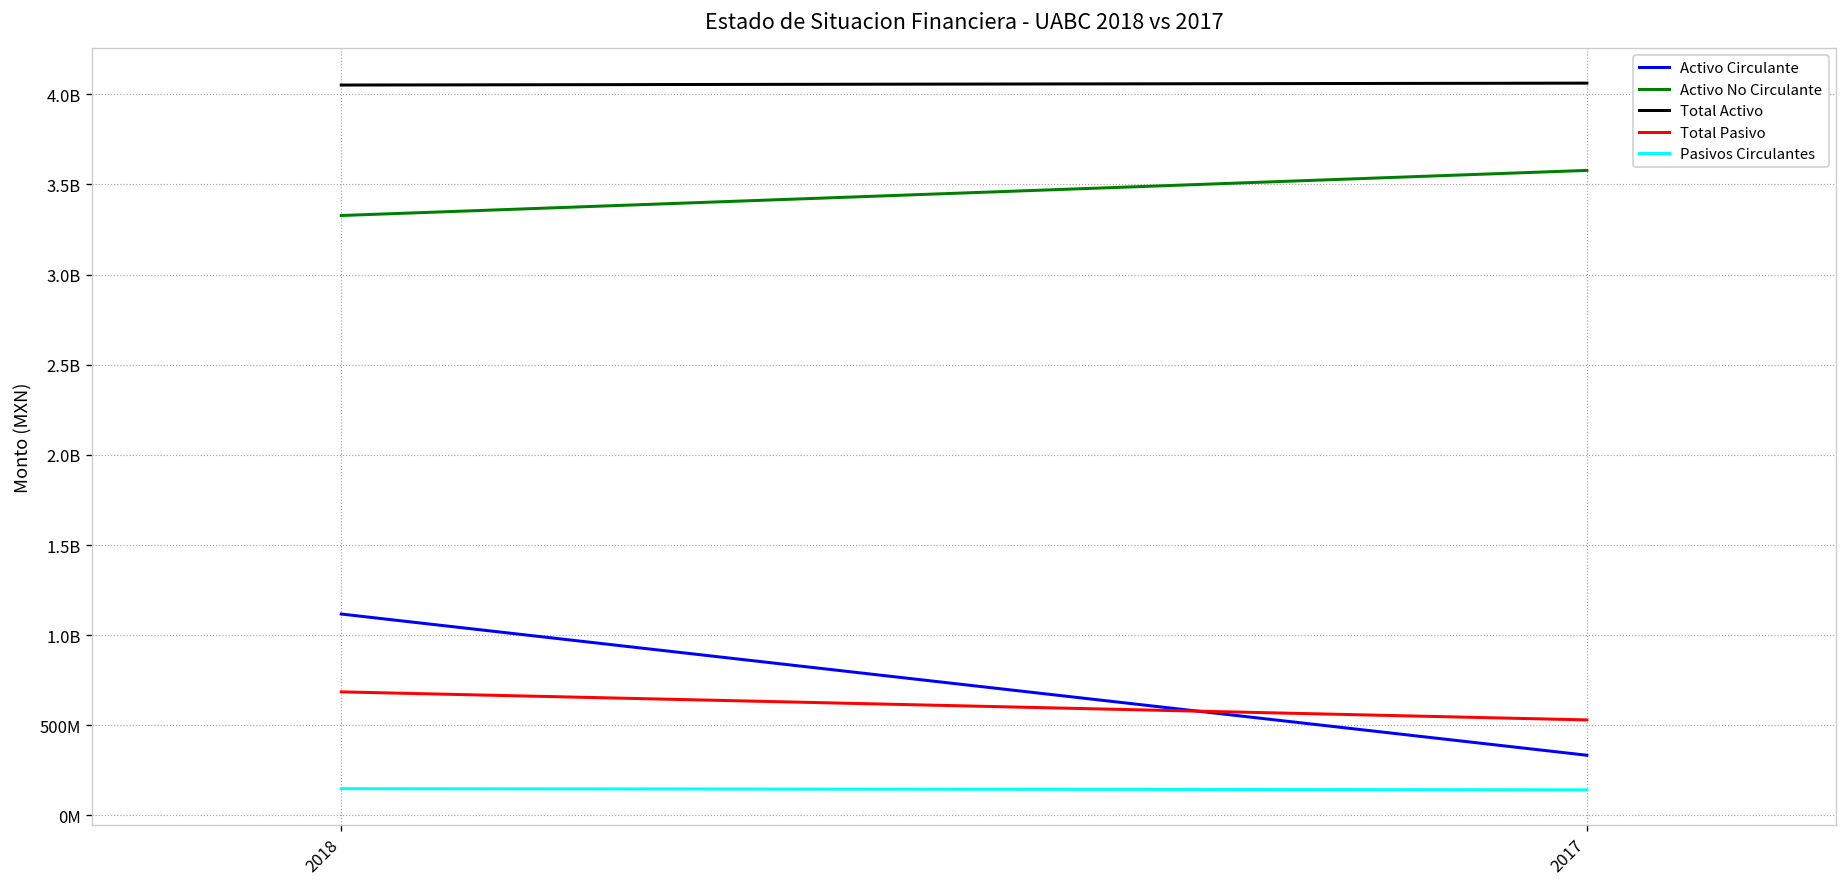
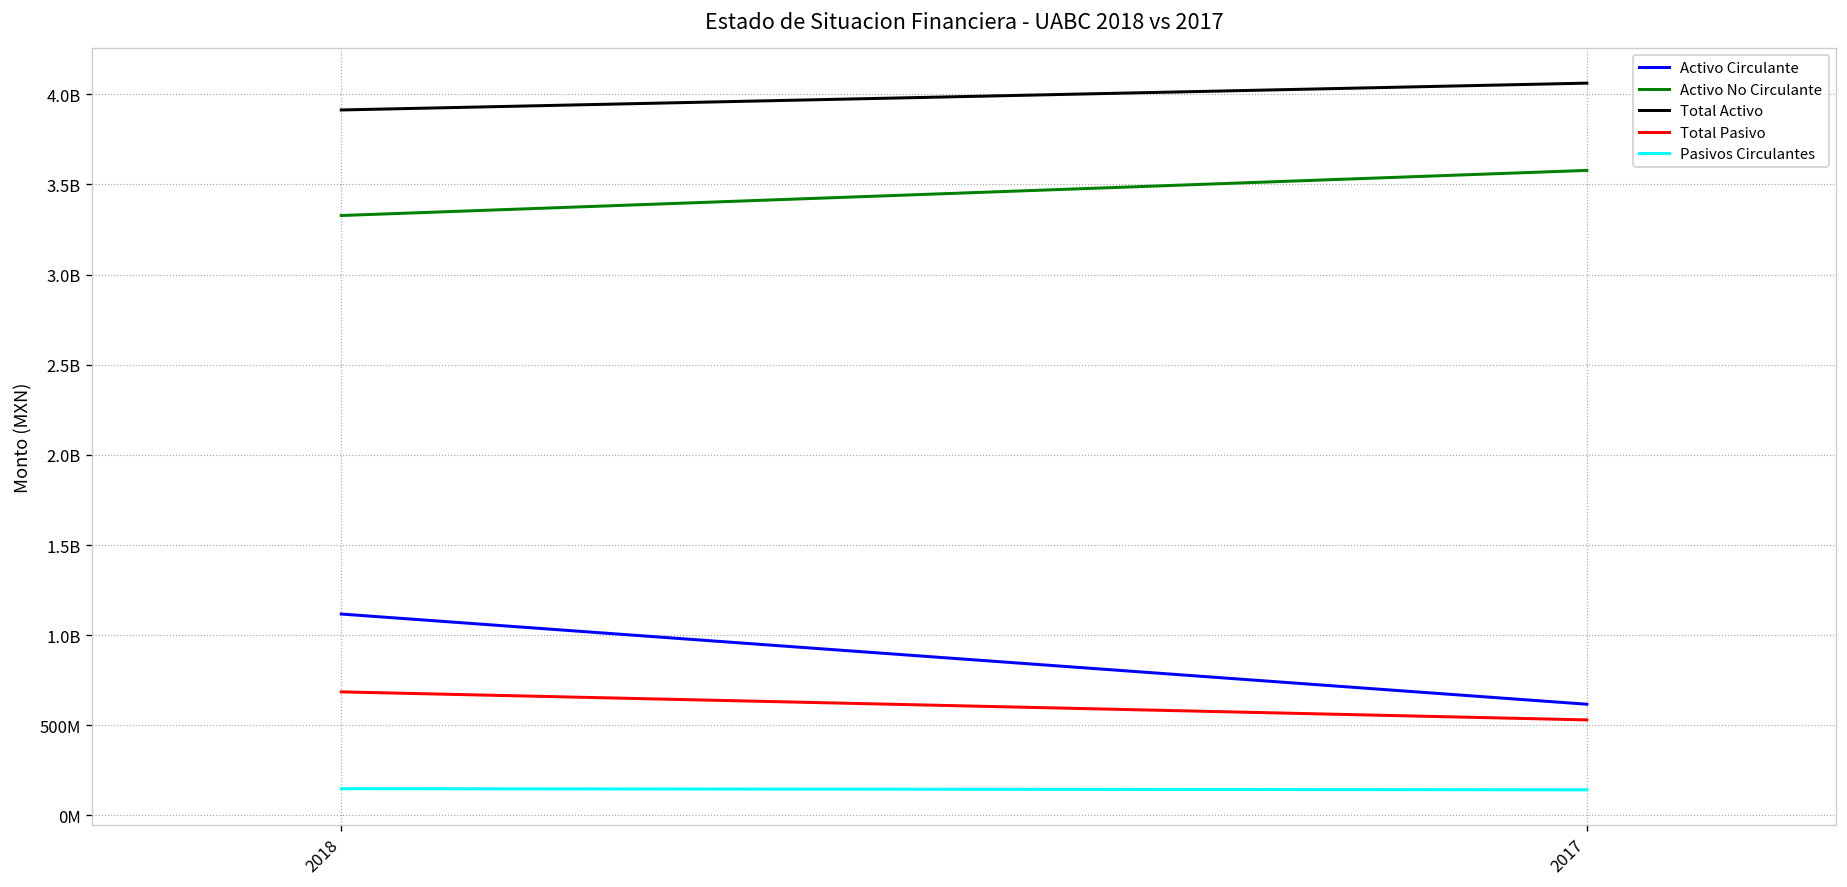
Total Activo, 2018: 4050000000 -> 3910000000
Activo Circulante, 2017: 330000000 -> 620000000
